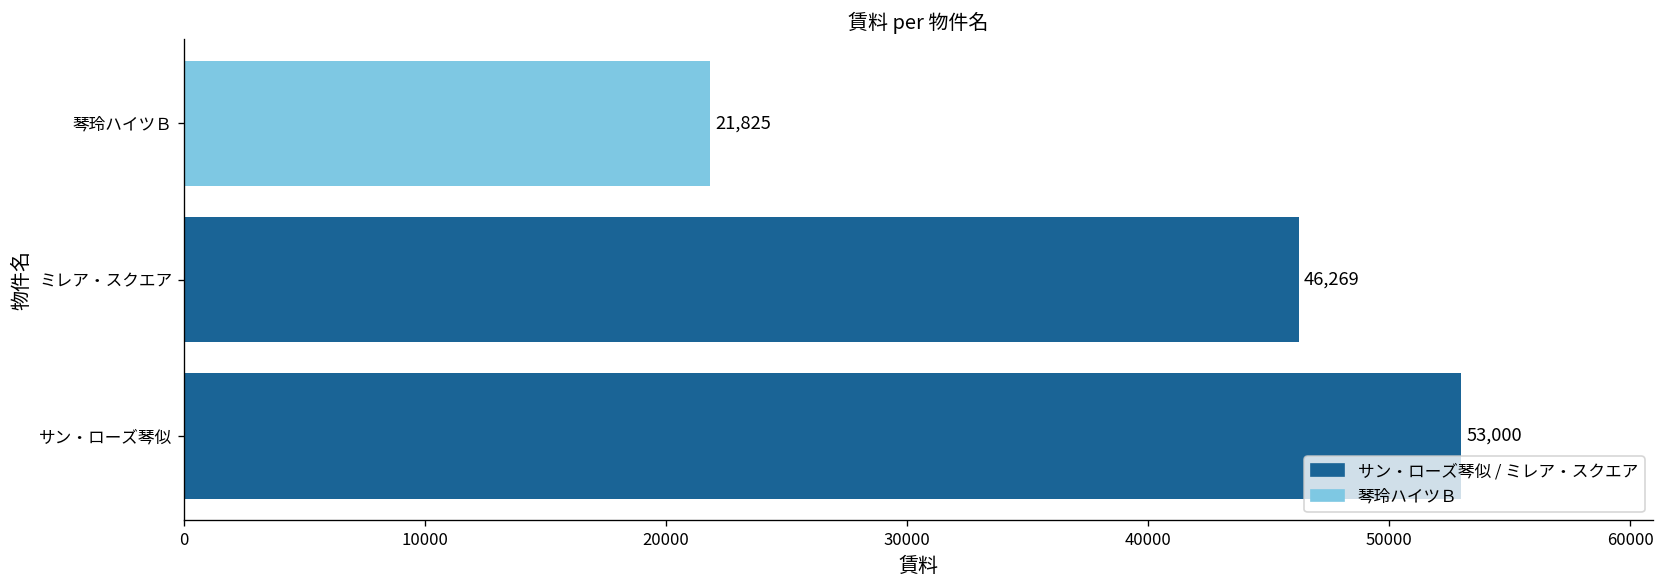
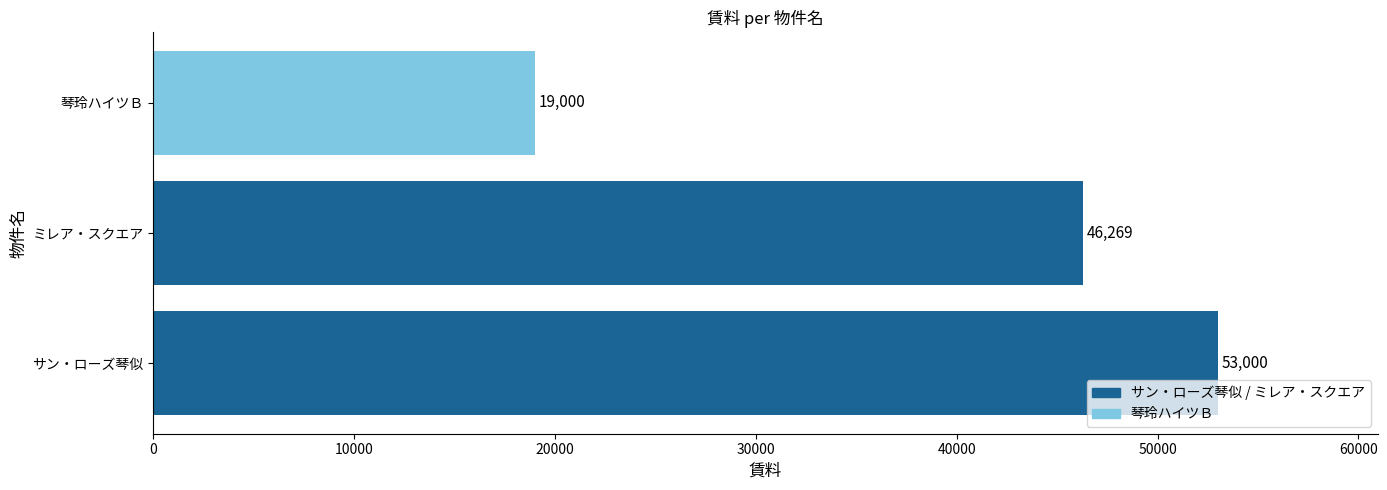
琴玲ハイツＢ: 21,825 -> 19,000
